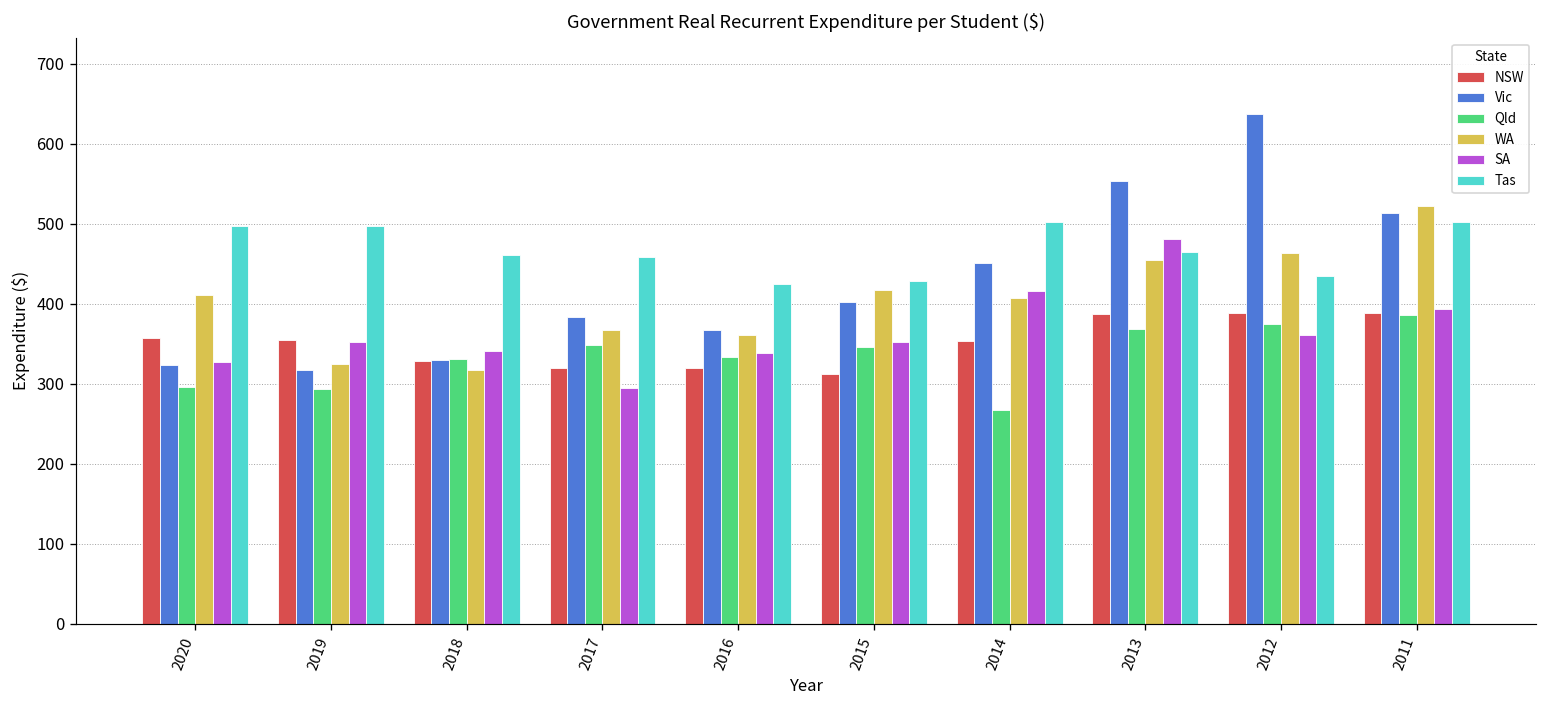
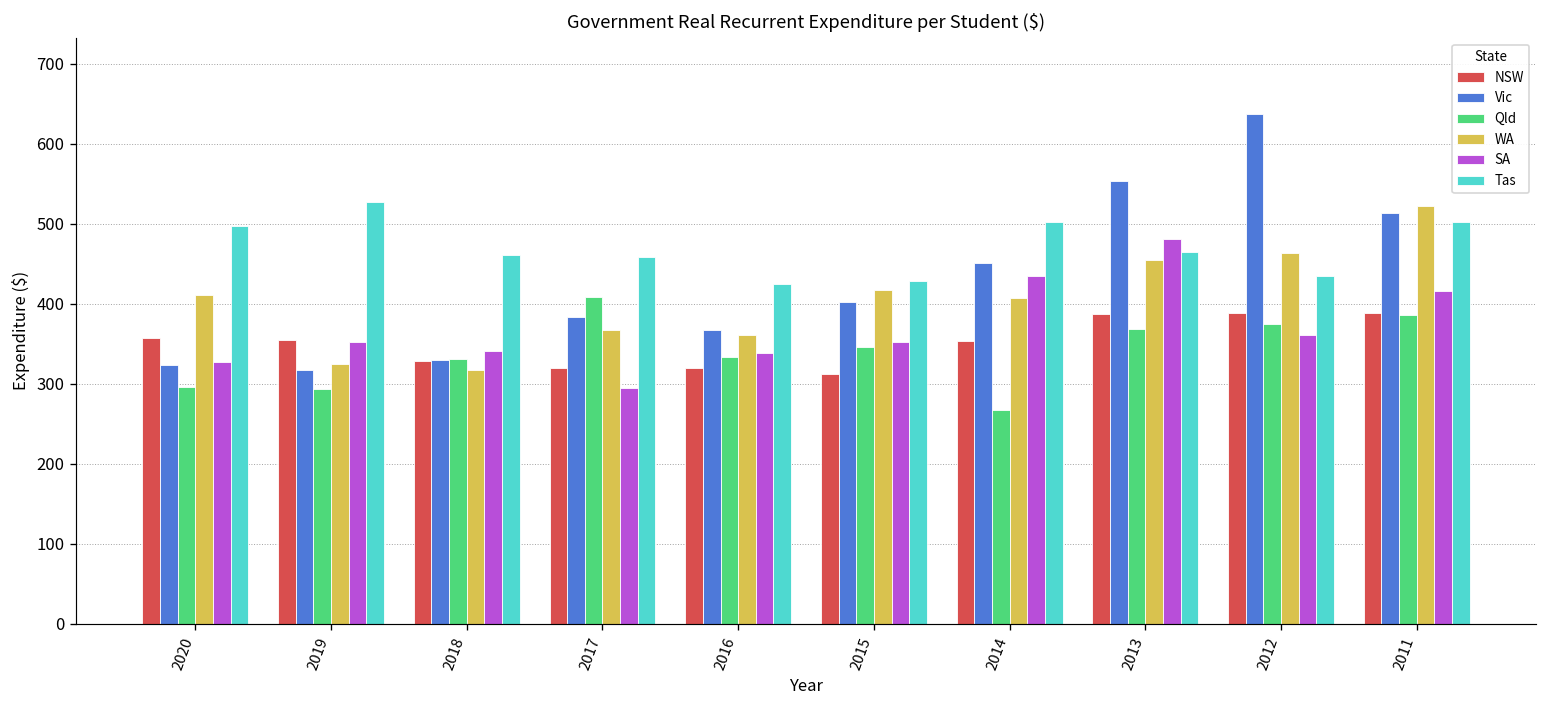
Tas, 2019: 500 -> 530
Qld, 2017: 350 -> 410
SA, 2014: 420 -> 440
SA, 2011: 390 -> 420
